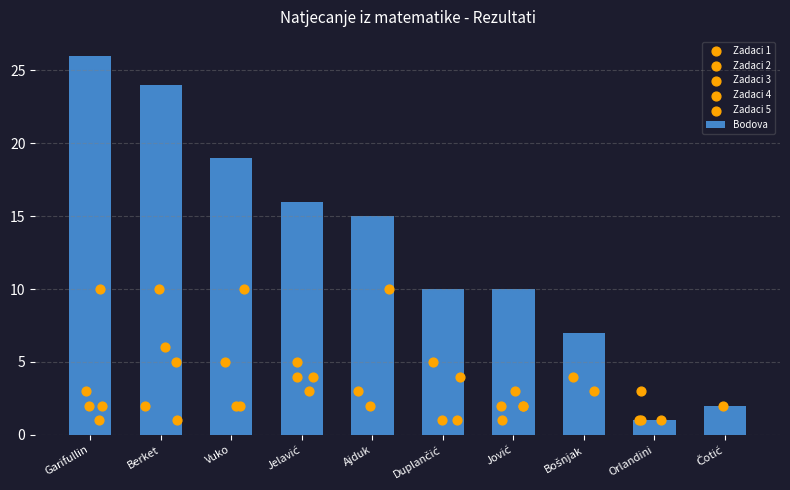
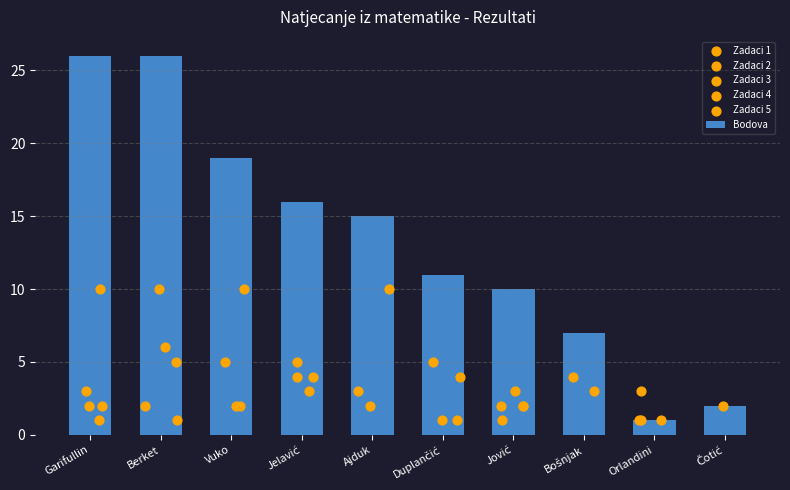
Bodova, Berket: 24 -> 26
Bodova, Duplančić: 10 -> 11
